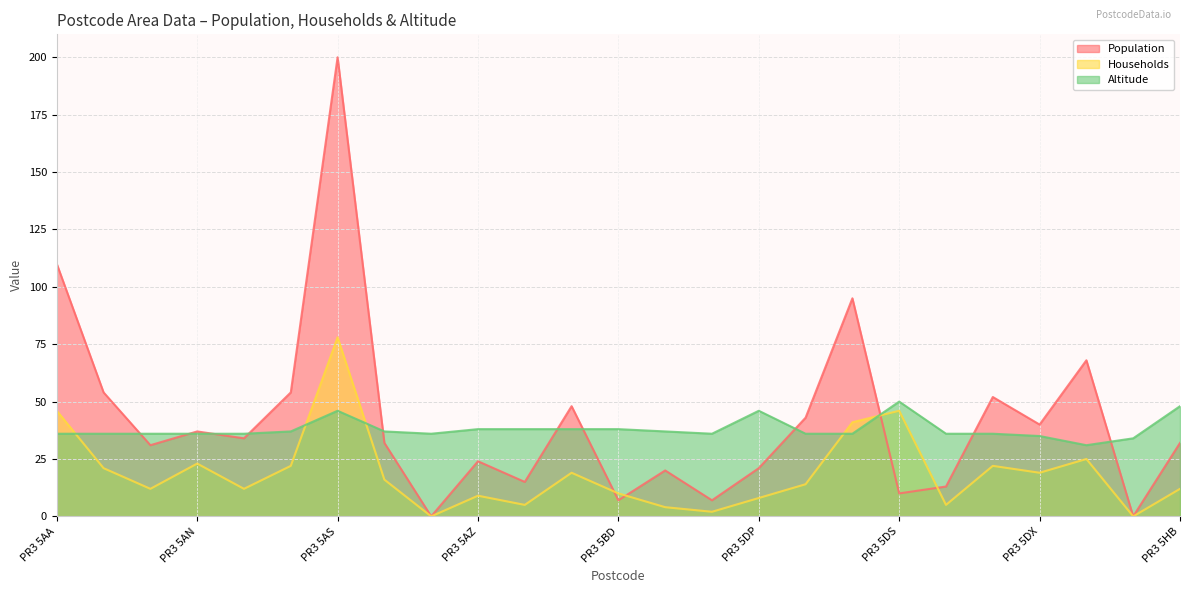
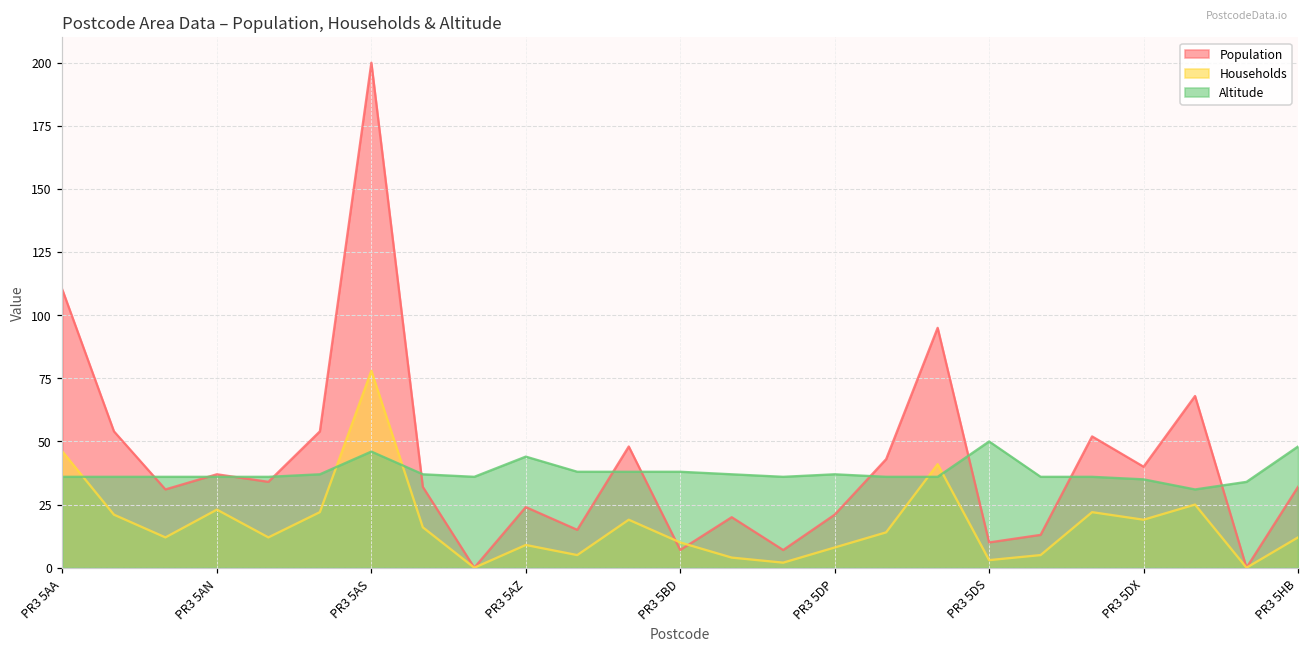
Altitude, PR3 5AZ: 38 -> 44
Altitude, PR3 5DP: 46 -> 37
Households, PR3 5DS: 46 -> 3
